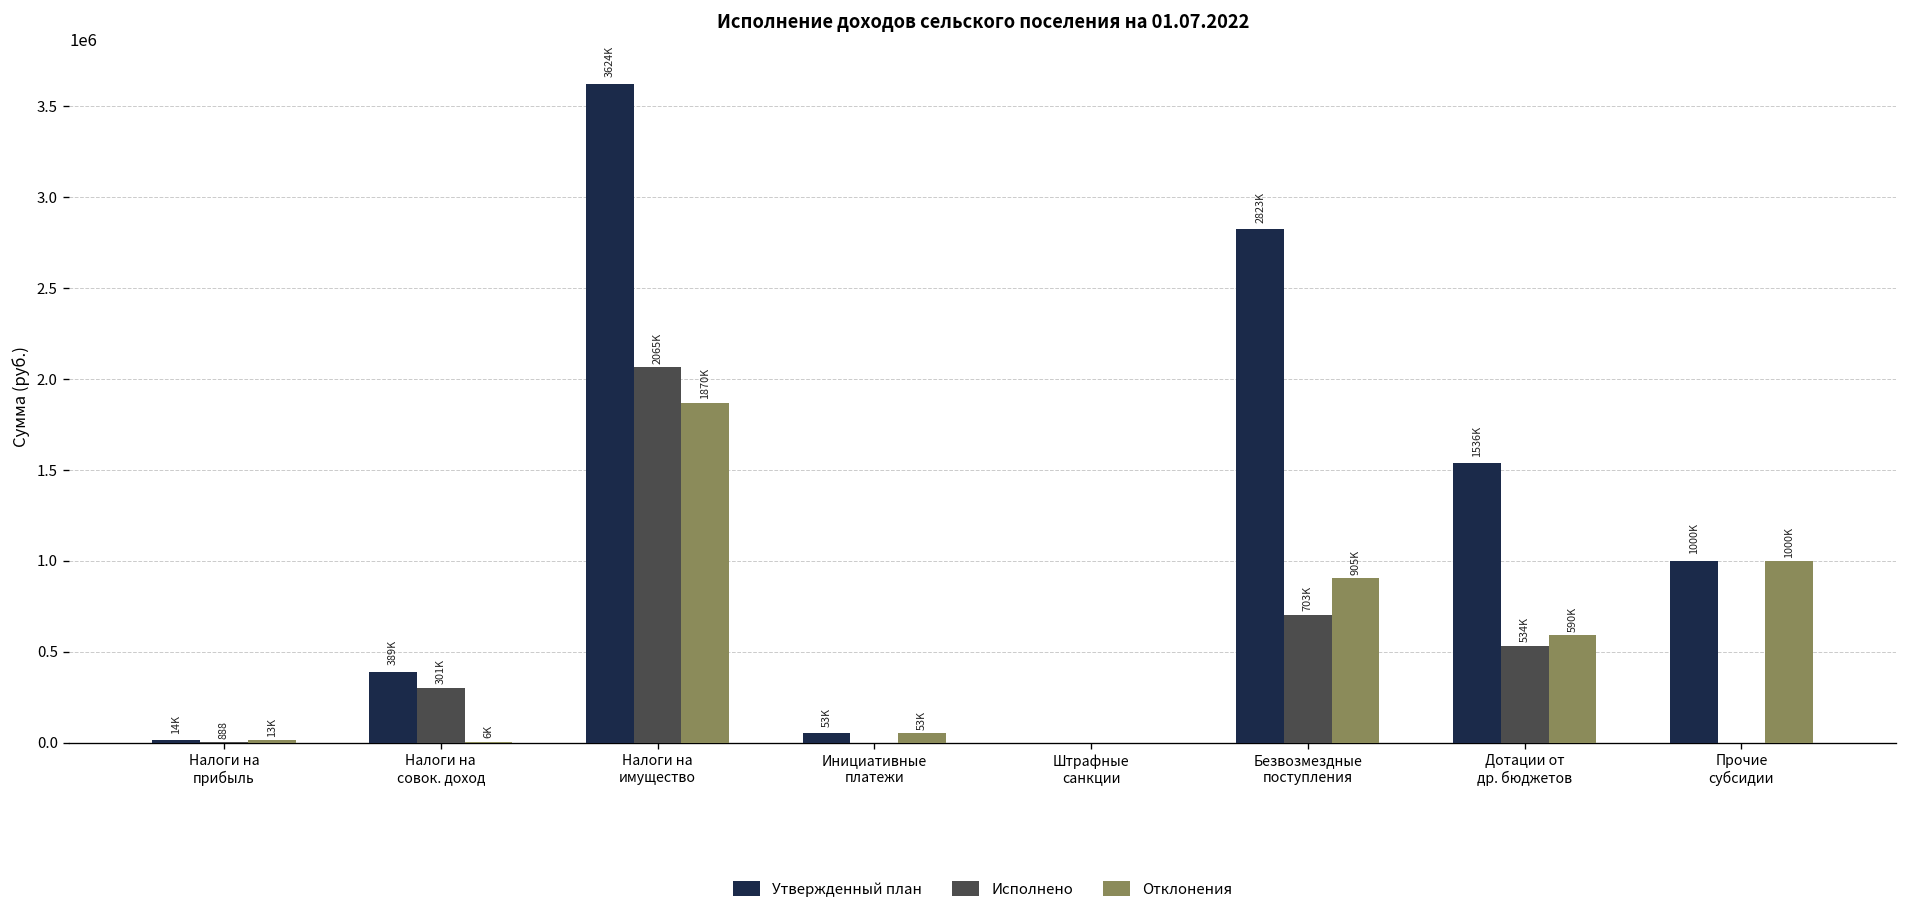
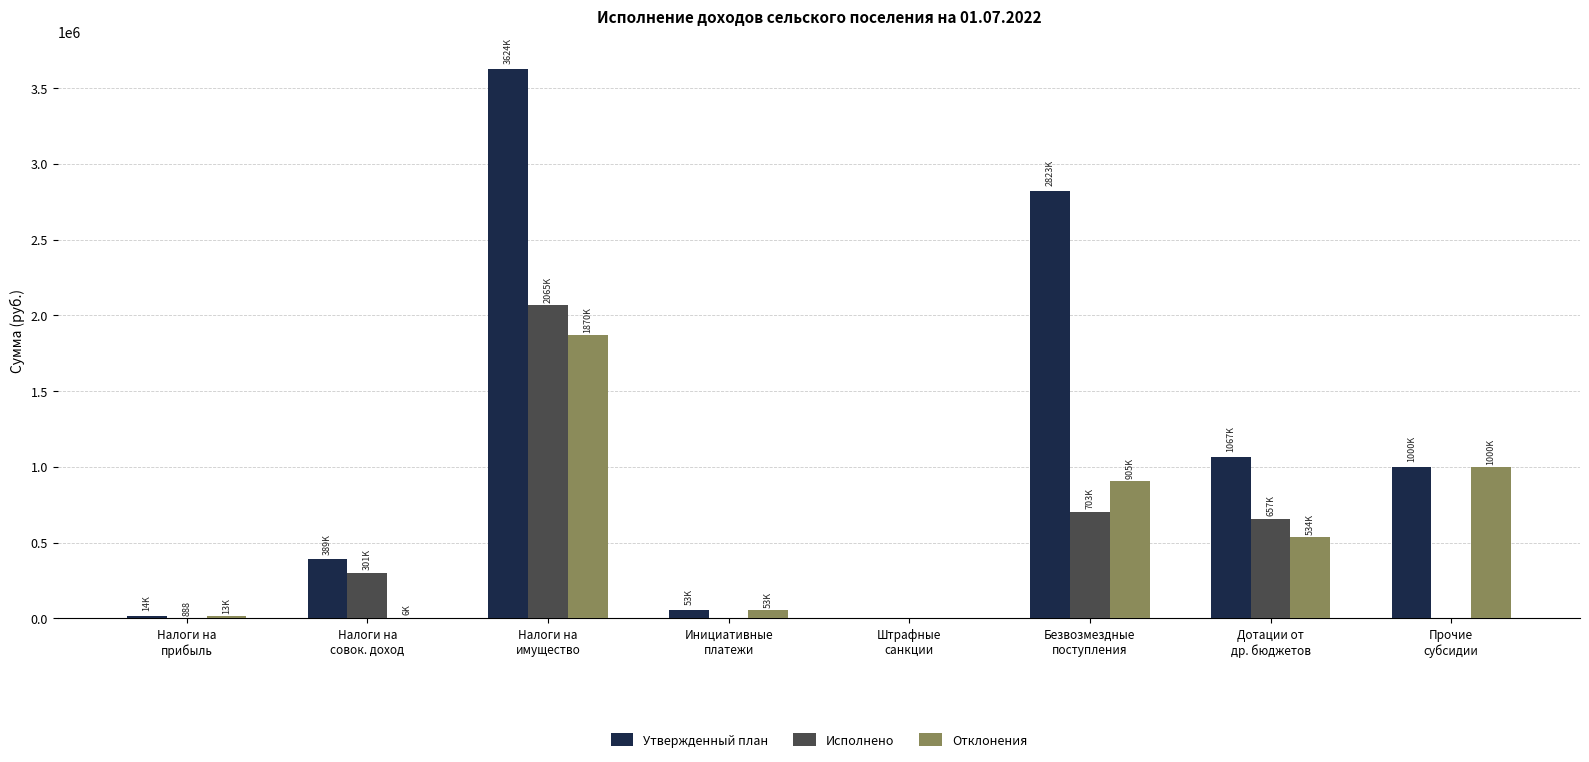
Утвержденный план, Дотации от др. бюджетов: 1536K -> 1067K
Исполнено, Дотации от др. бюджетов: 534K -> 657K
Отклонения, Дотации от др. бюджетов: 590K -> 534K
